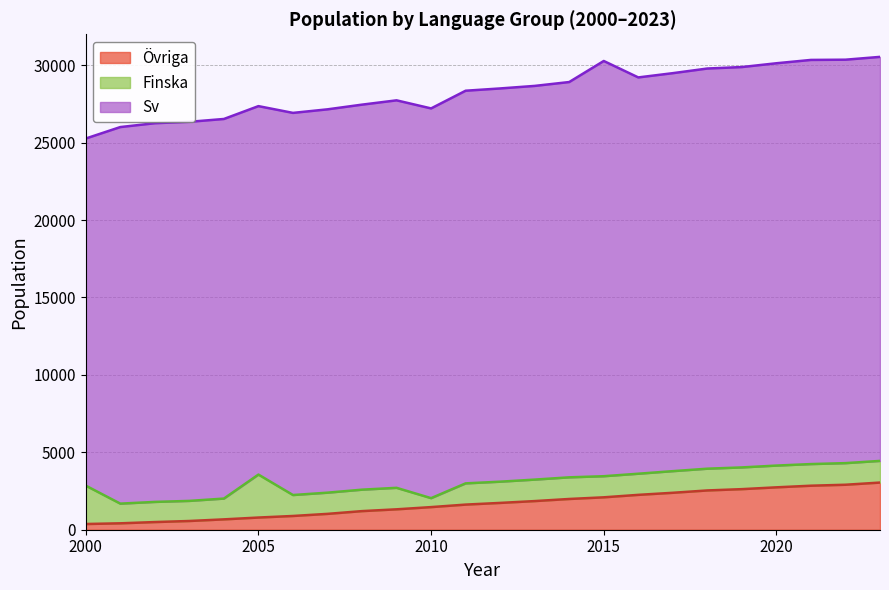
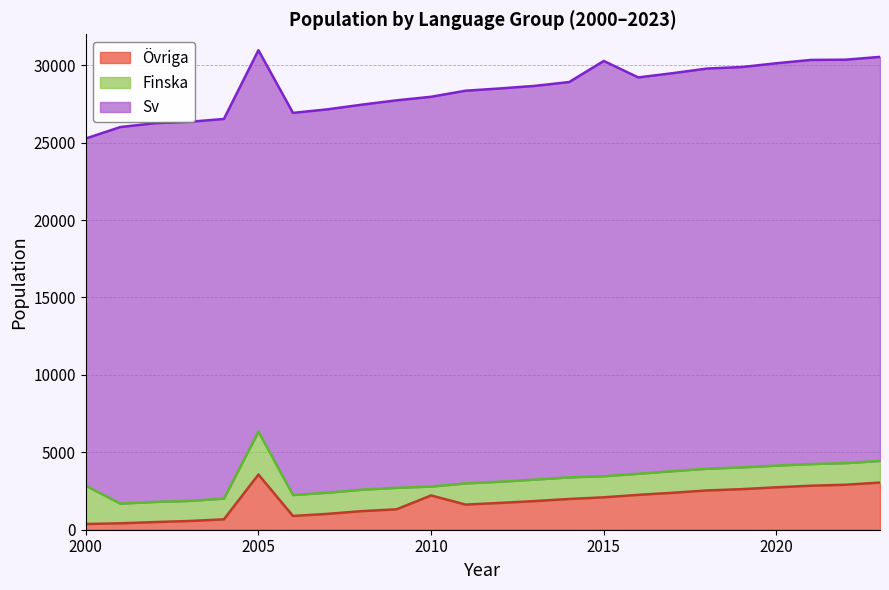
Övriga, 2005: 800 -> 3600
Sv, 2005: 23800 -> 24600
Övriga, 2010: 1500 -> 2200
